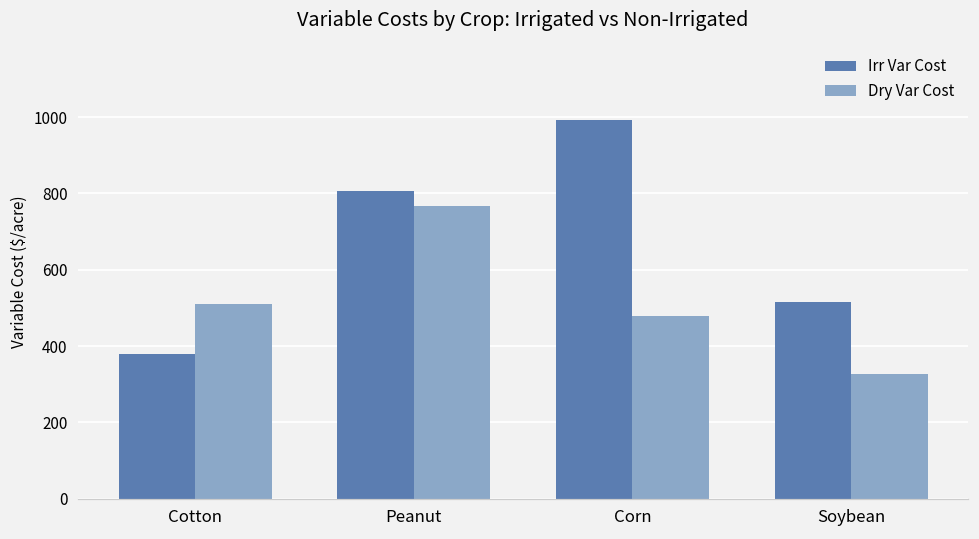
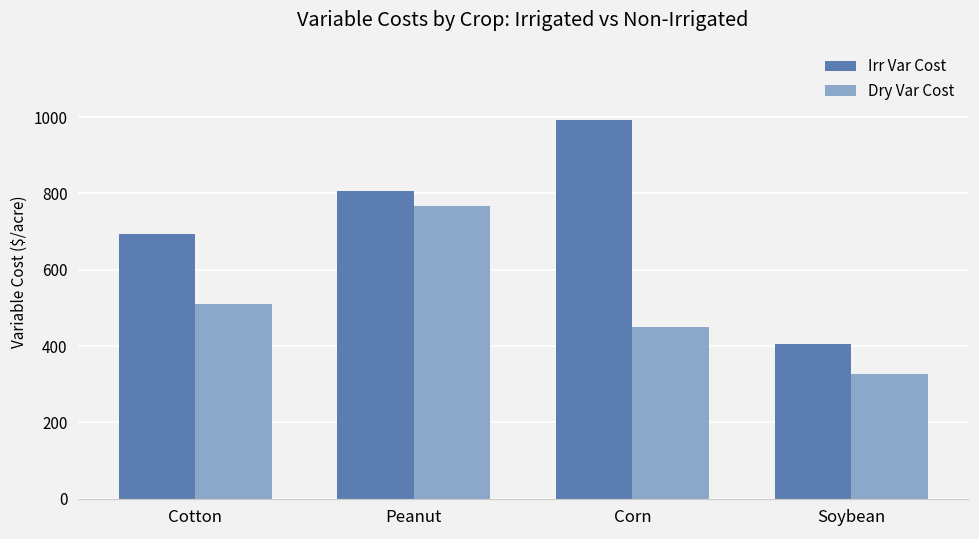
Irr Var Cost, Cotton: 380 -> 690
Dry Var Cost, Corn: 480 -> 450
Irr Var Cost, Soybean: 520 -> 410
